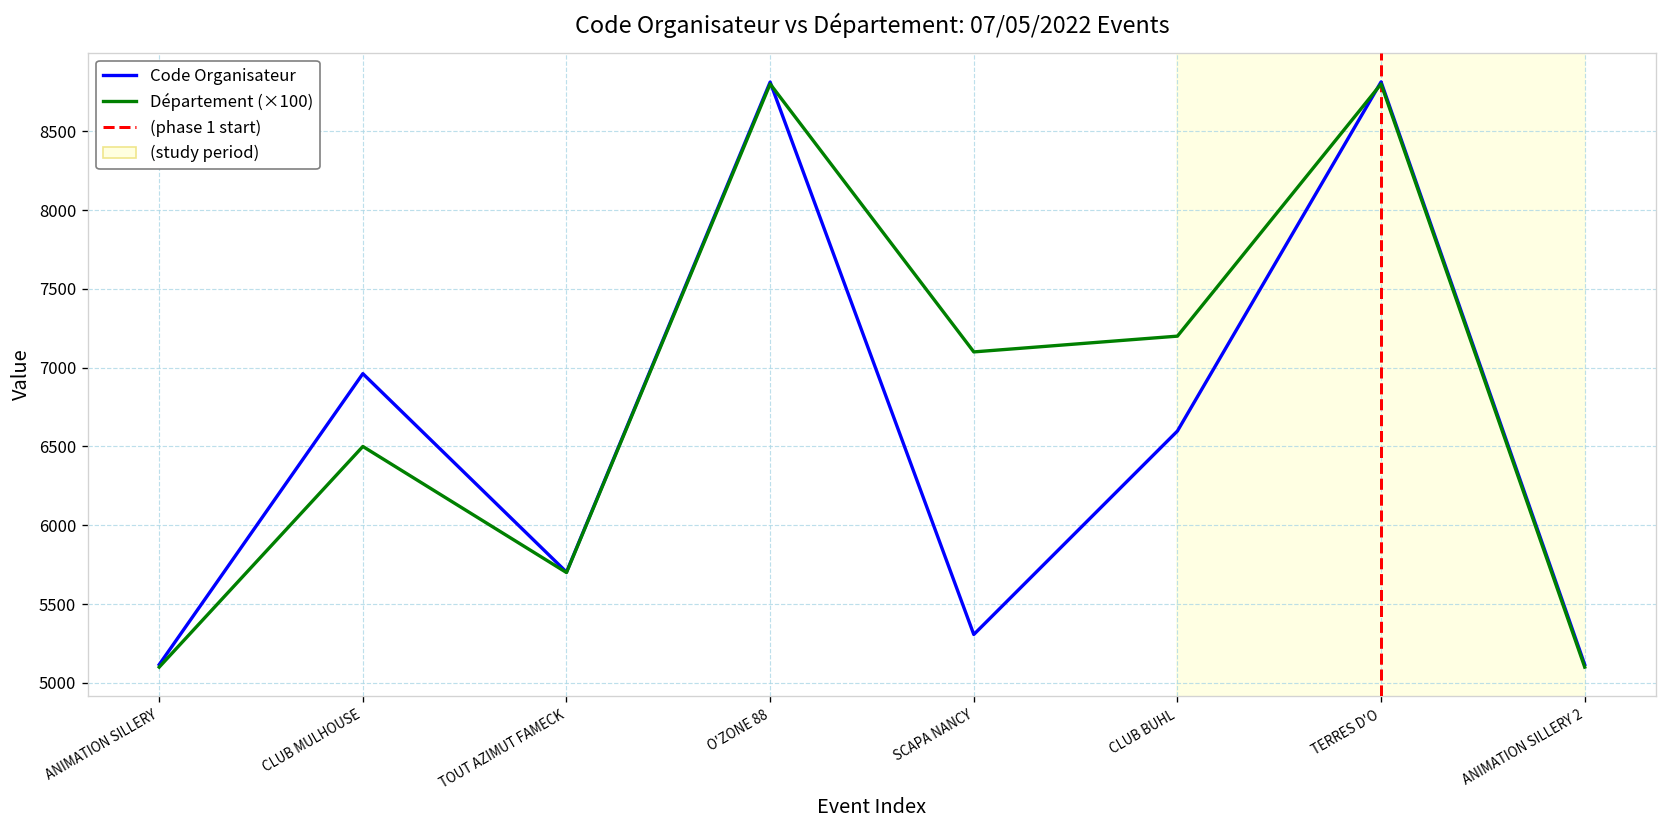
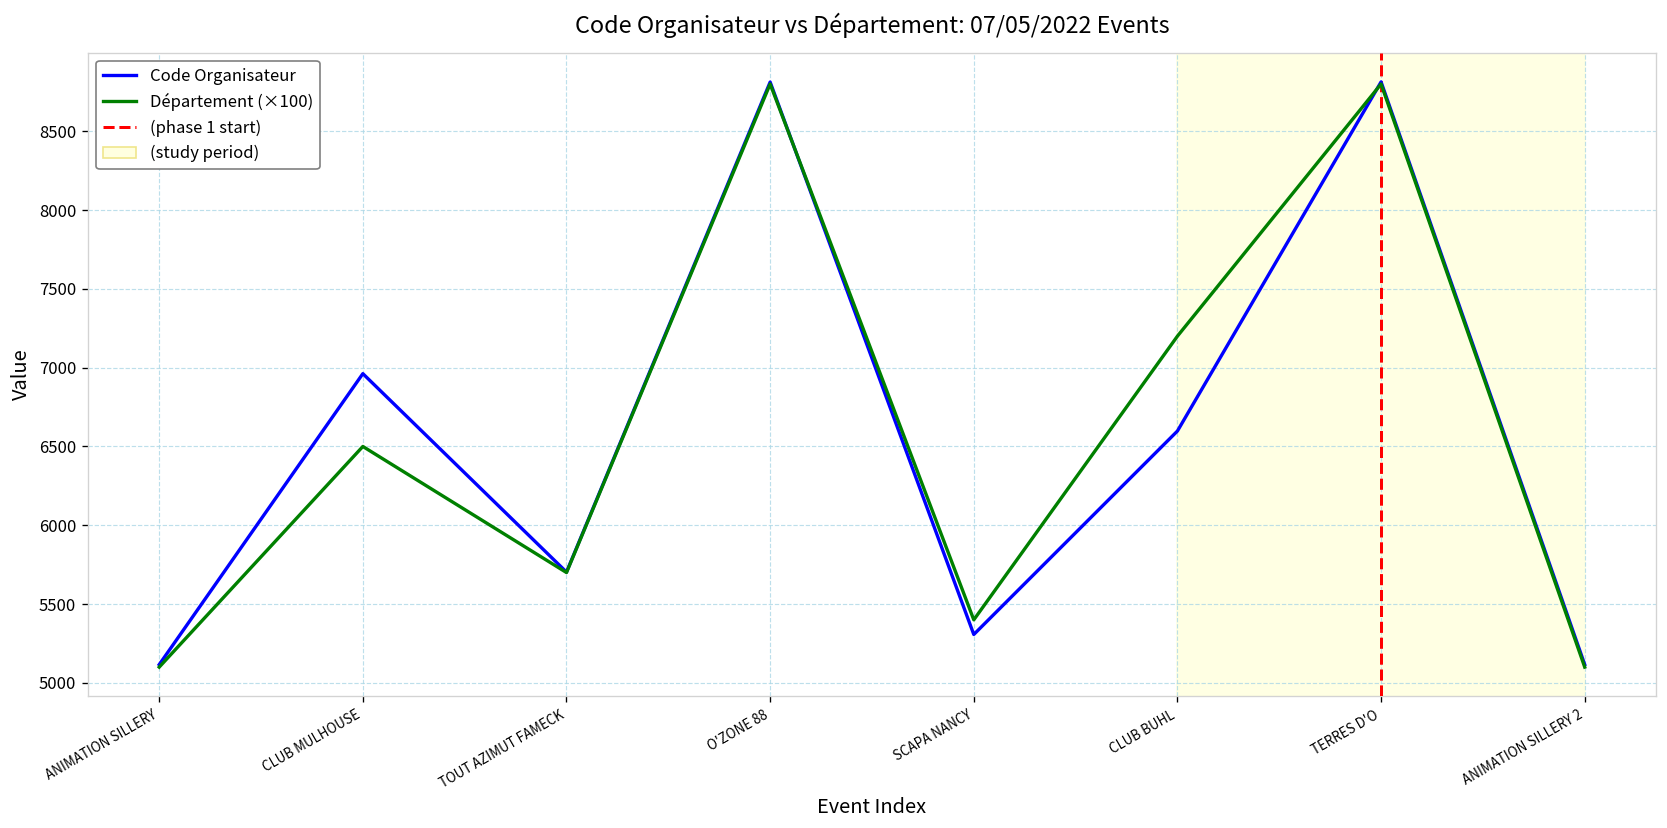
Département (×100), SCAPA NANCY: 7100 -> 5400
